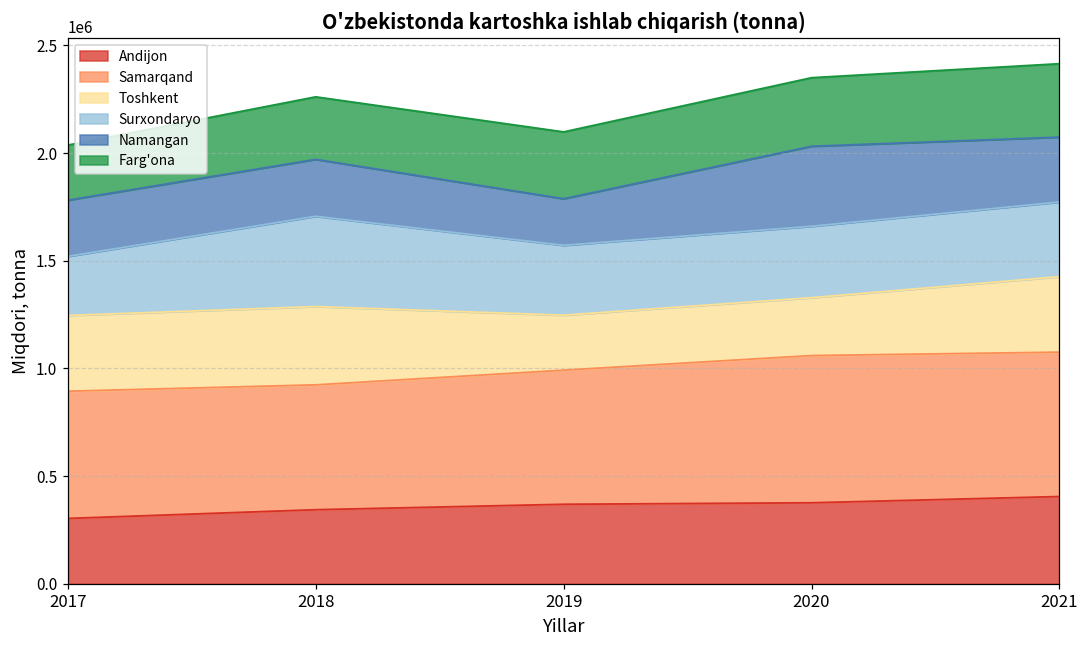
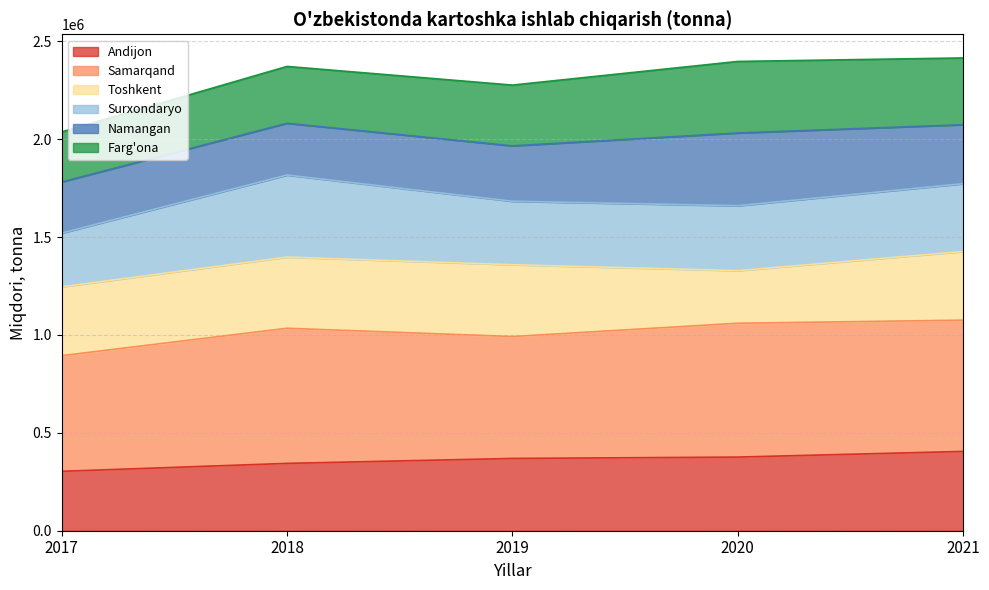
Samarqand, 2018: 580000 -> 690000
Toshkent, 2019: 260000 -> 370000
Namangan, 2019: 220000 -> 280000
Farg'ona, 2020: 320000 -> 370000
